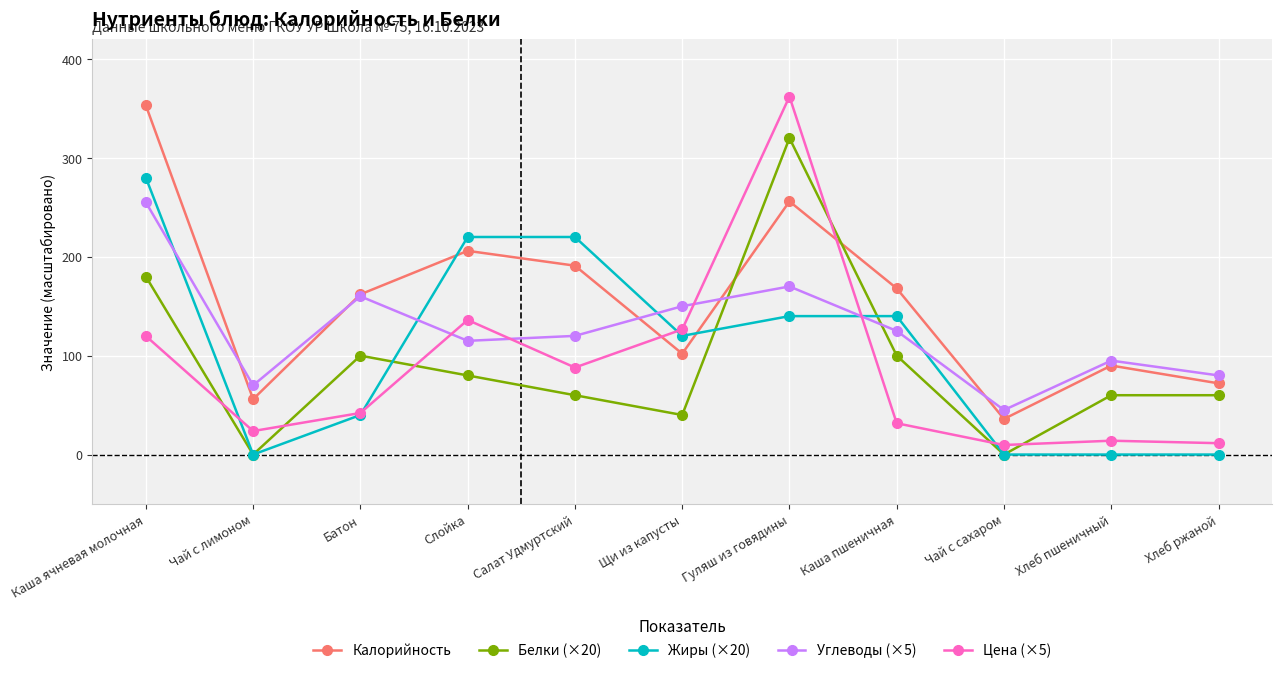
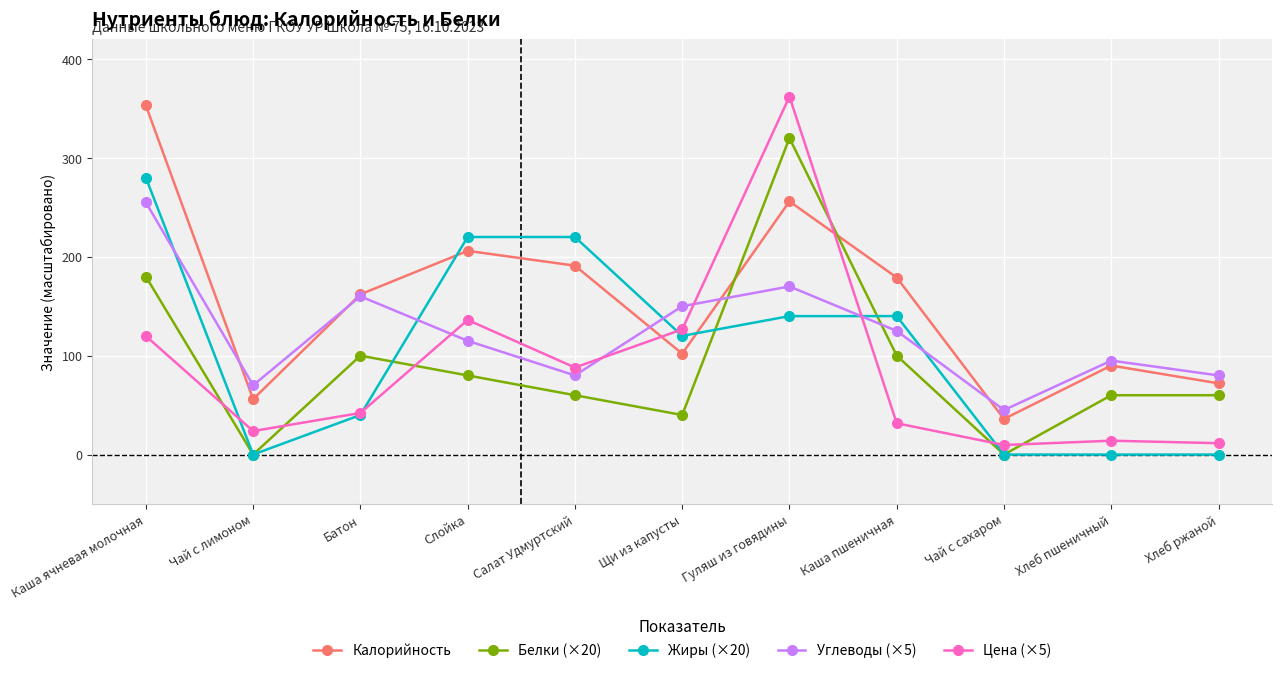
Углеводы (×5), Салат Удмуртский: 120 -> 80
Калорийность, Каша пшеничная: 170 -> 180
